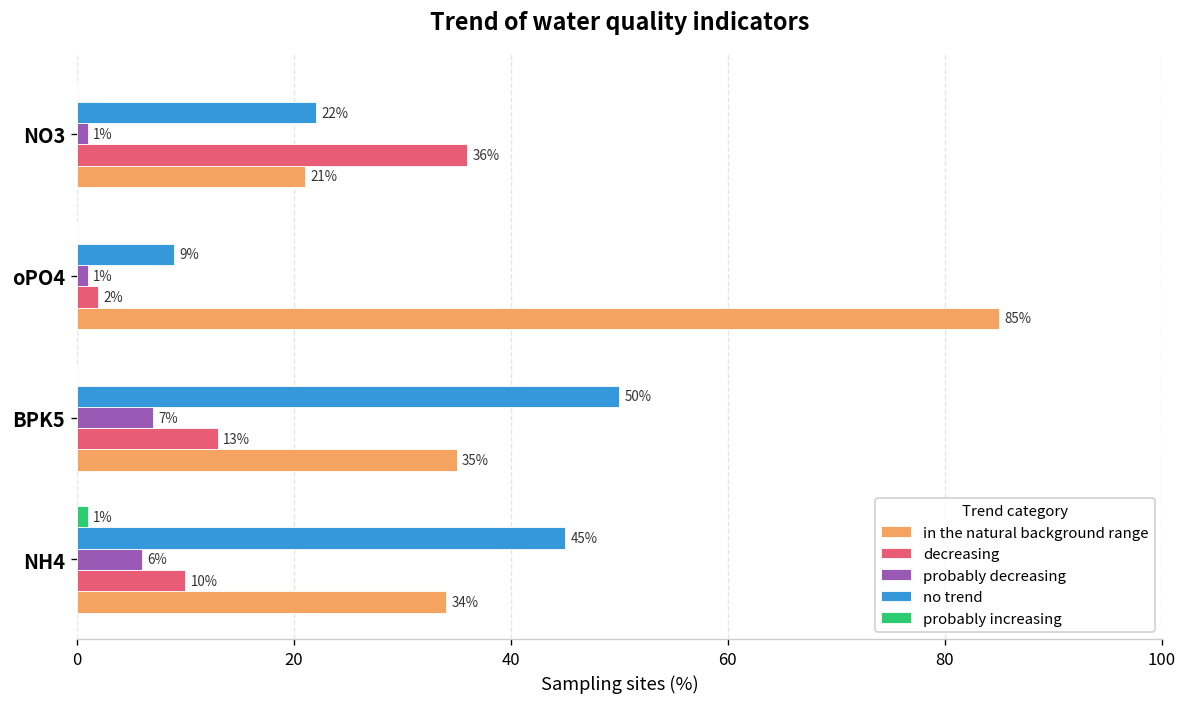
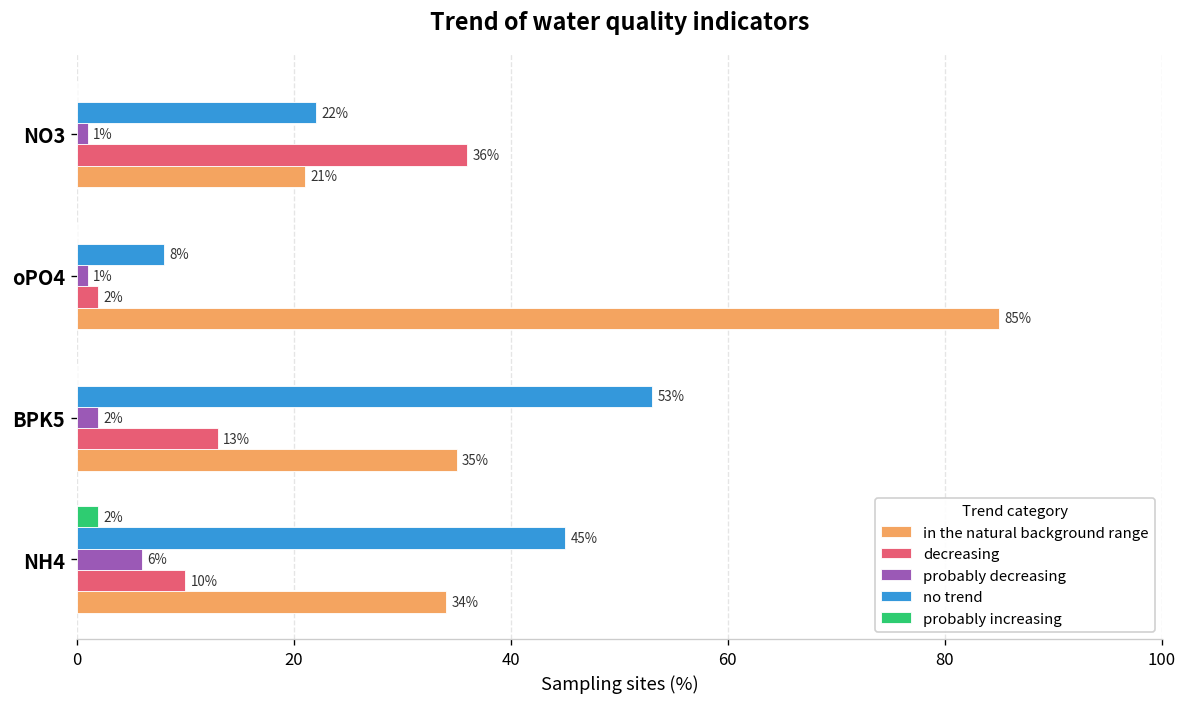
no trend, oPO4: 9% -> 8%
no trend, BPK5: 50% -> 53%
probably decreasing, BPK5: 7% -> 2%
probably increasing, NH4: 1% -> 2%
